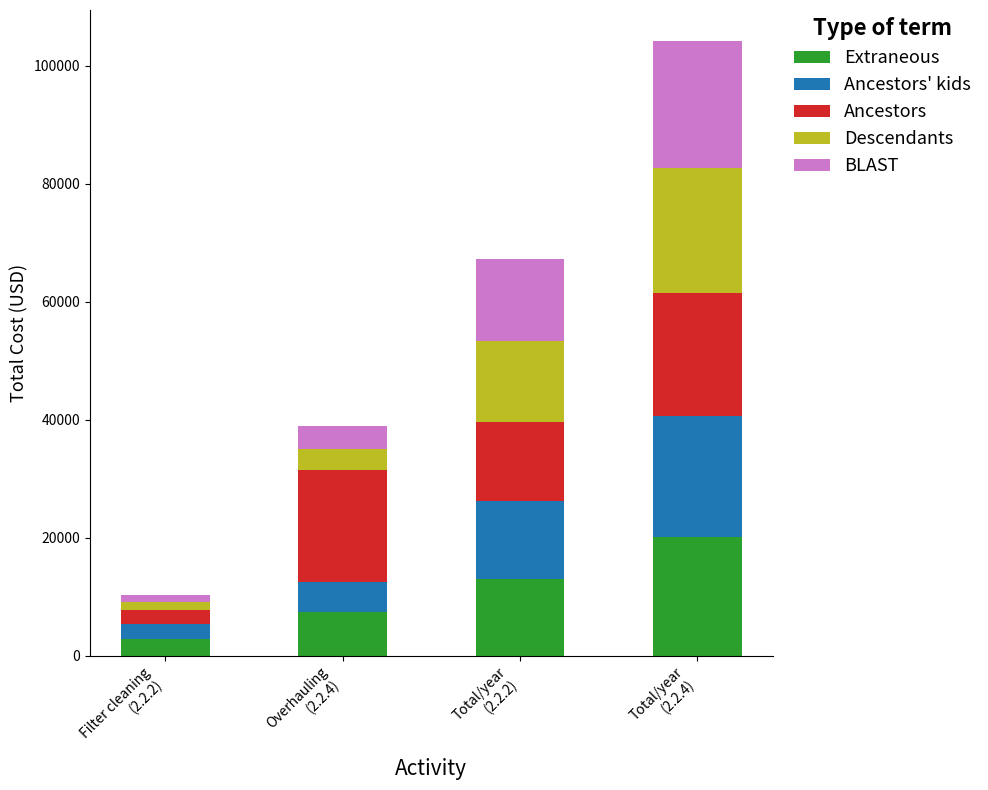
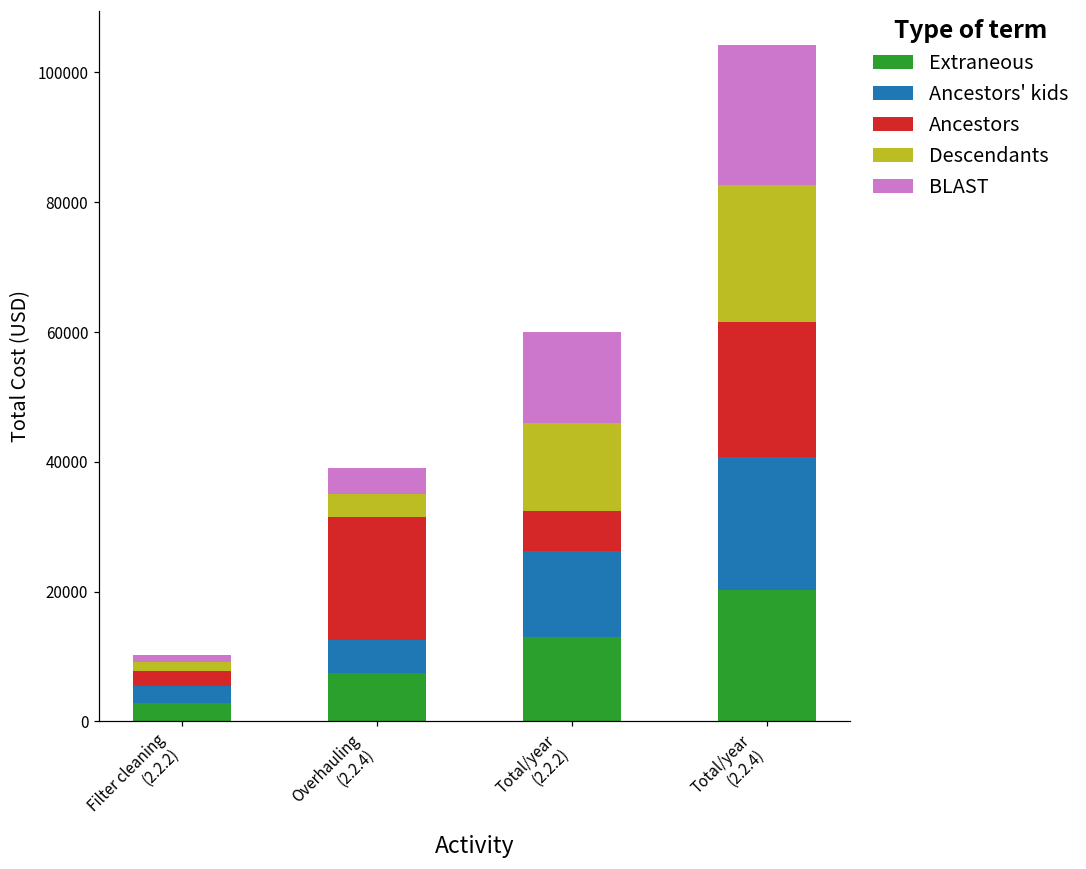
Ancestors, Total/year (2.2.2): 13000 -> 6000
